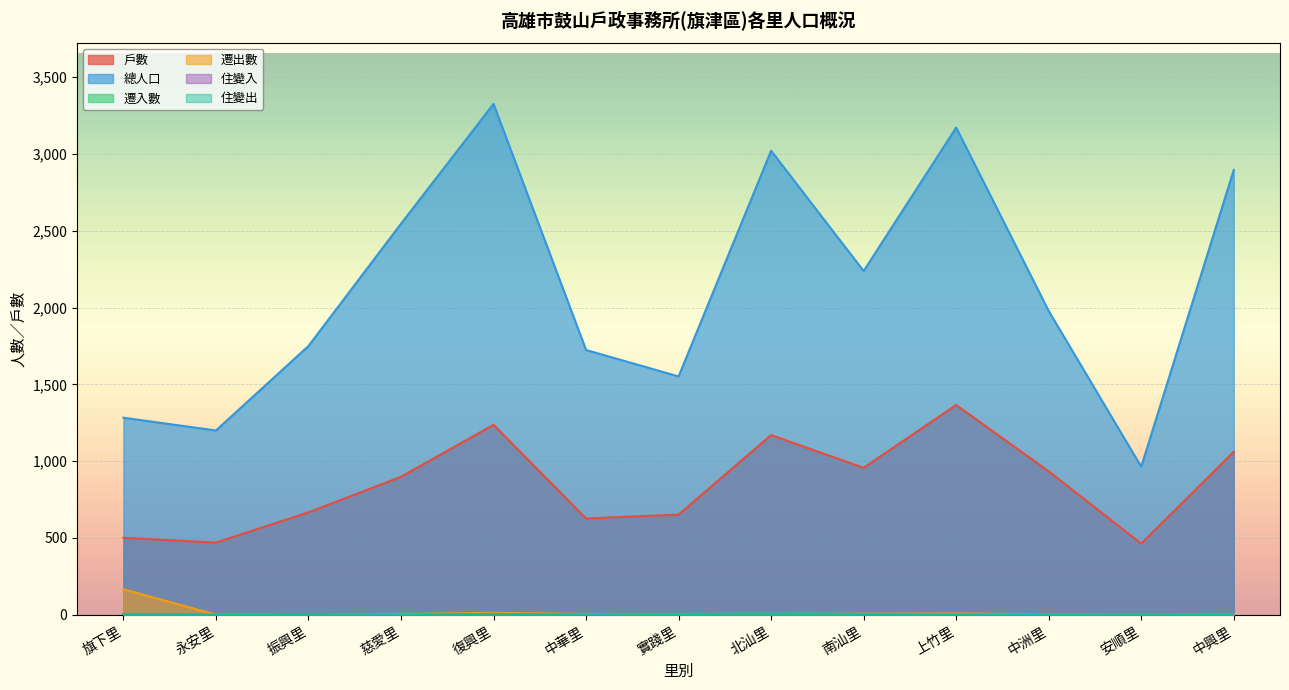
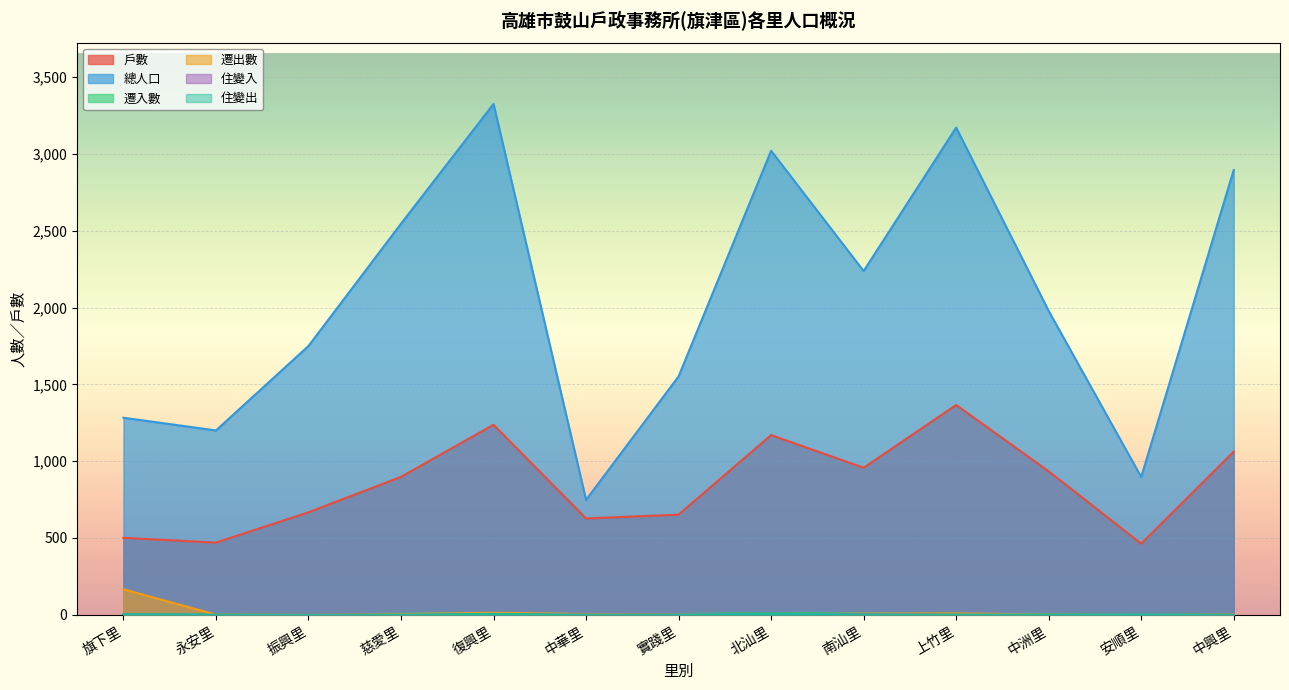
總人口, 中華里: 1,720 -> 750
總人口, 安順里: 960 -> 900
